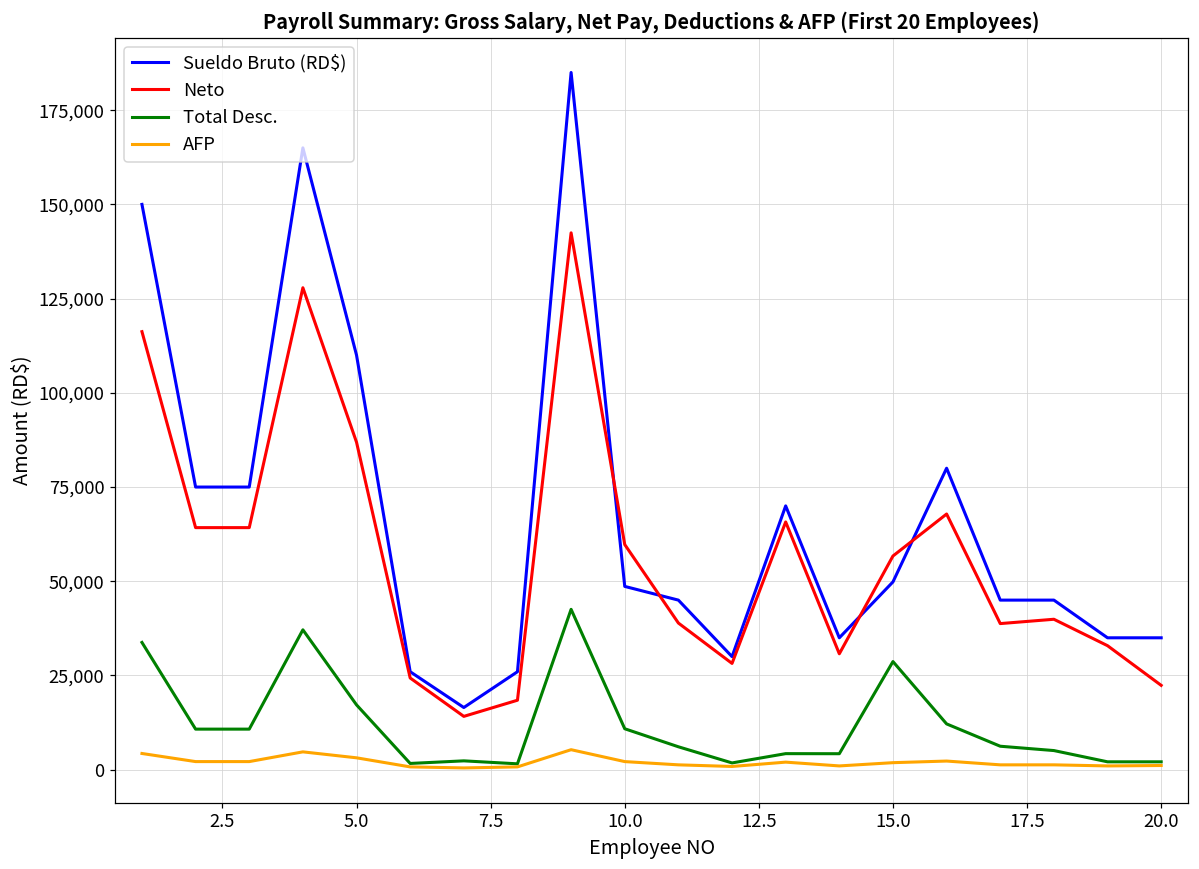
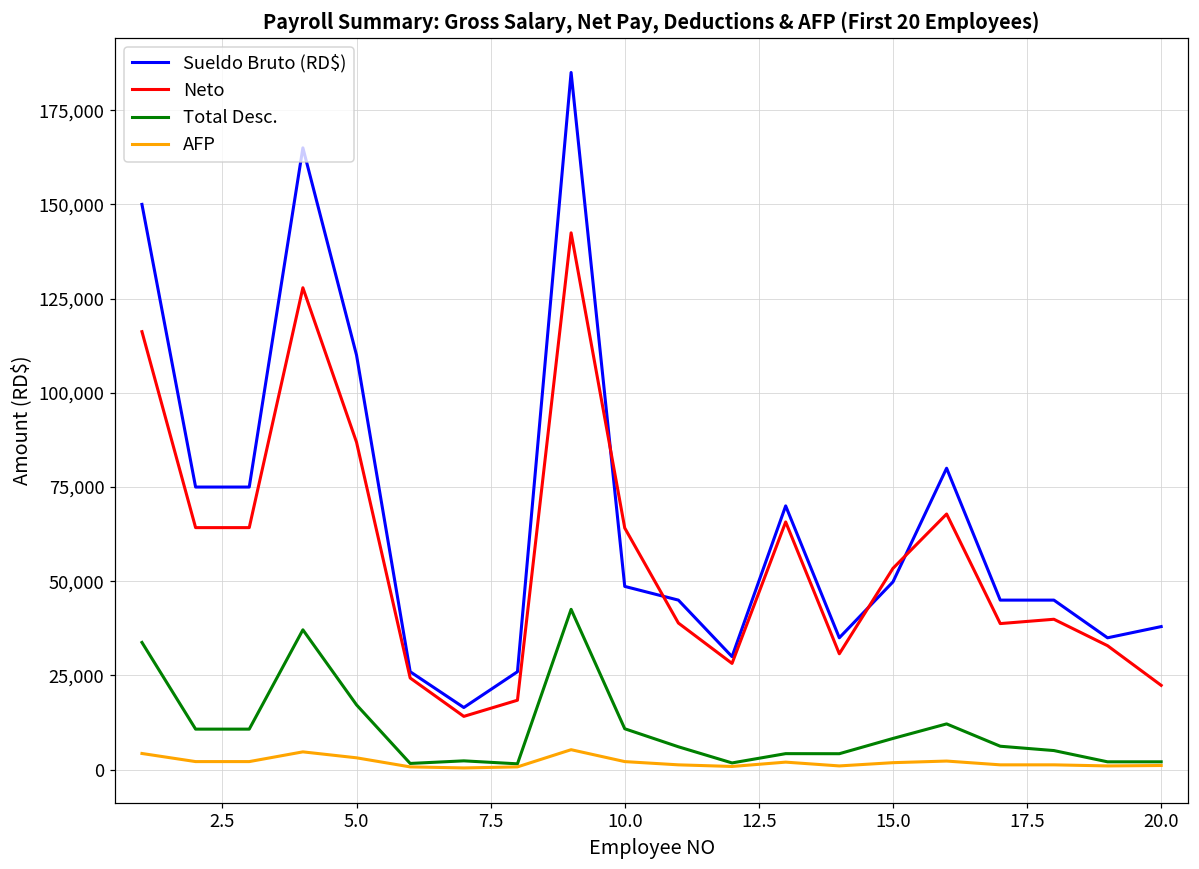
Neto, 10.0: 60,000 -> 64,000
Neto, 15.0: 57,000 -> 53,000
Total Desc., 15.0: 29,000 -> 8,000
Sueldo Bruto (RD$), 20.0: 35,000 -> 38,000
